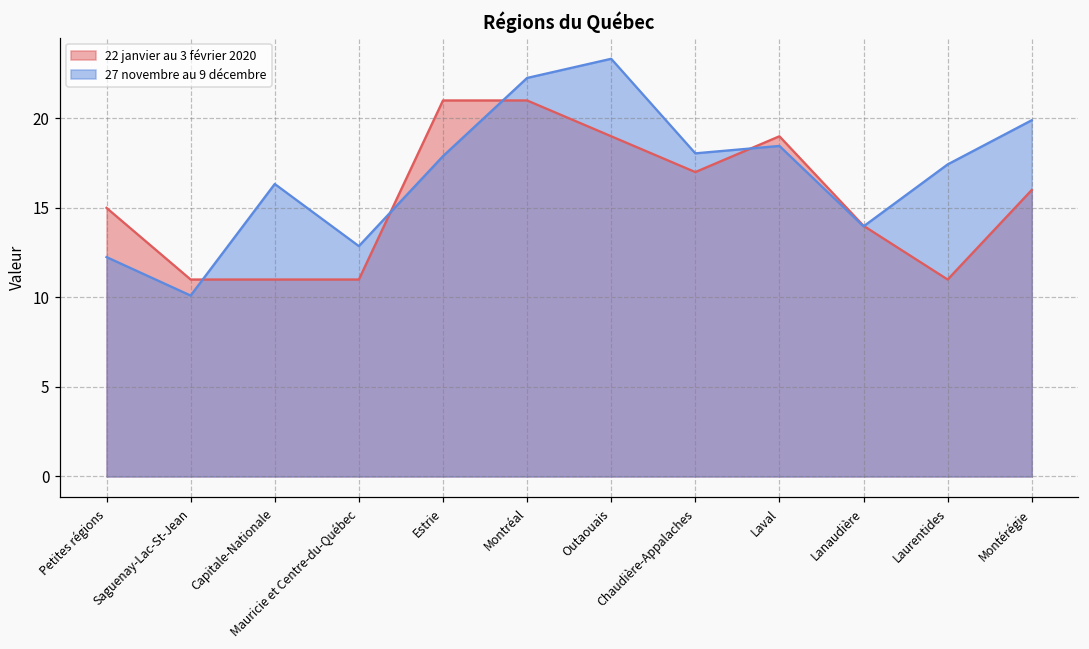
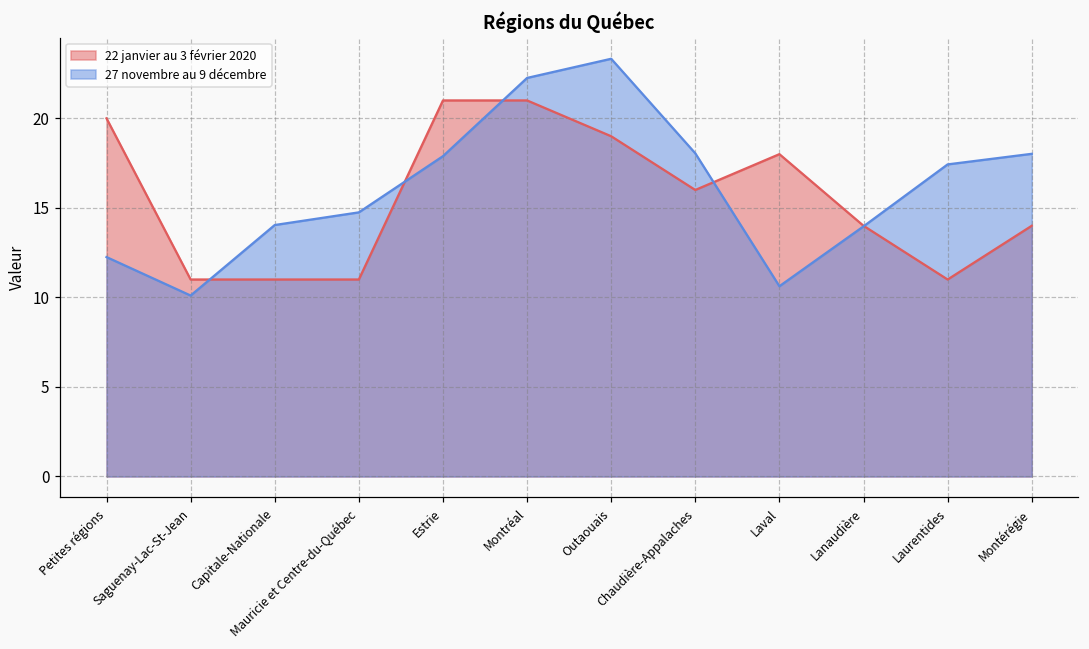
22 janvier au 3 février 2020, Petites régions: 15 -> 20
27 novembre au 9 décembre, Capitale-Nationale: 16.3 -> 14.0
27 novembre au 9 décembre, Mauricie et Centre-du-Québec: 12.9 -> 14.7
22 janvier au 3 février 2020, Chaudière-Appalaches: 17 -> 16
22 janvier au 3 février 2020, Laval: 19 -> 18
27 novembre au 9 décembre, Laval: 18.5 -> 10.6
22 janvier au 3 février 2020, Montérégie: 16 -> 14
27 novembre au 9 décembre, Montérégie: 19.9 -> 18.0
